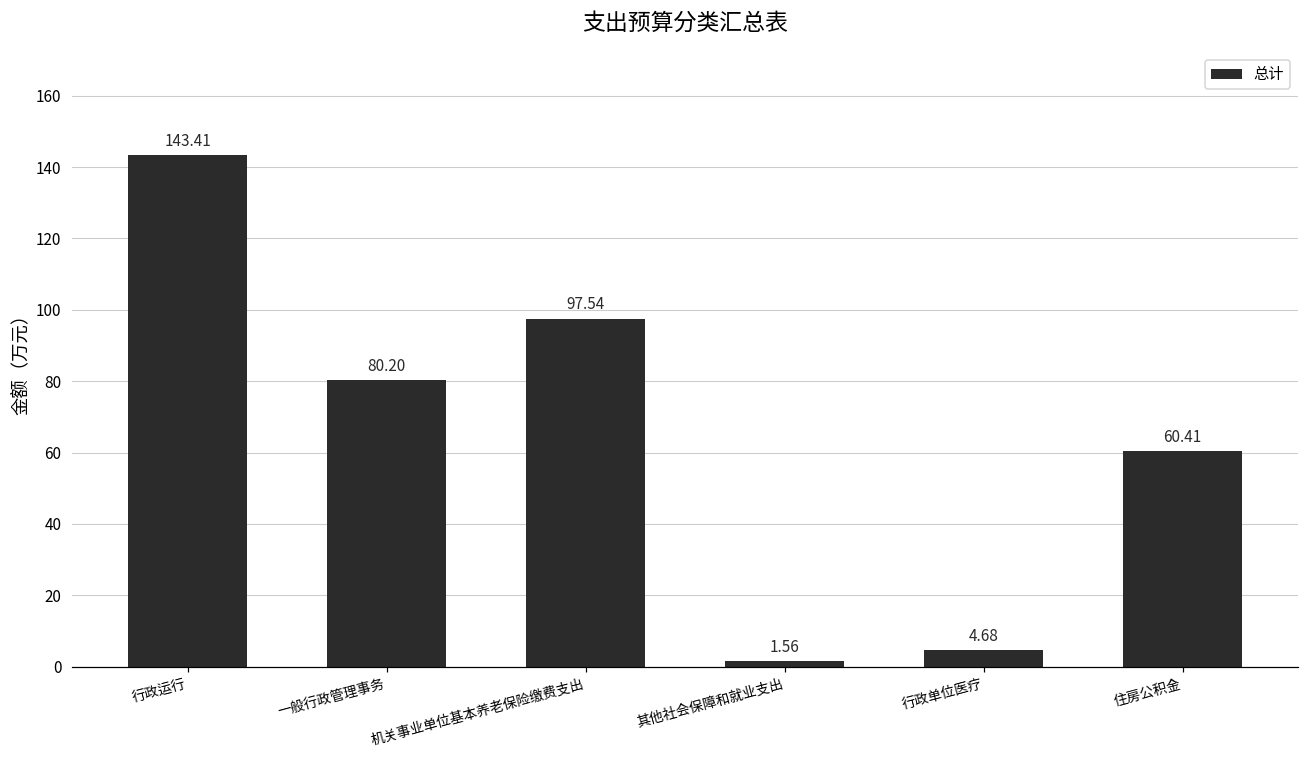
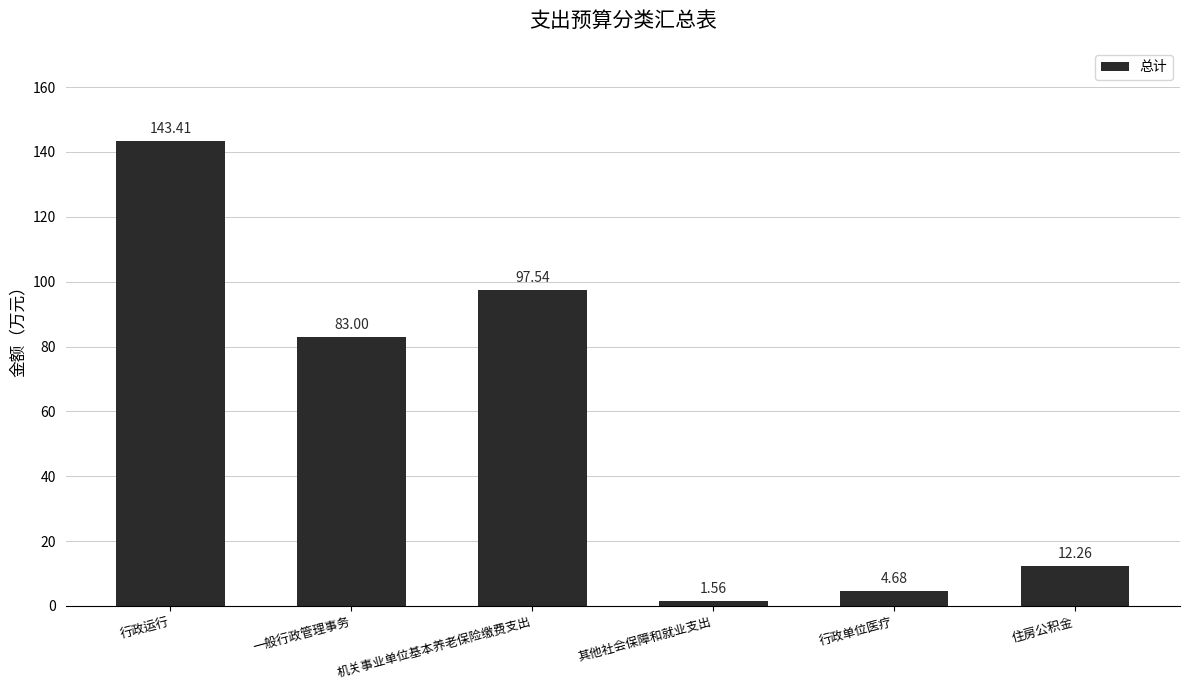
一般行政管理事务: 80.20 -> 83.00
住房公积金: 60.41 -> 12.26
